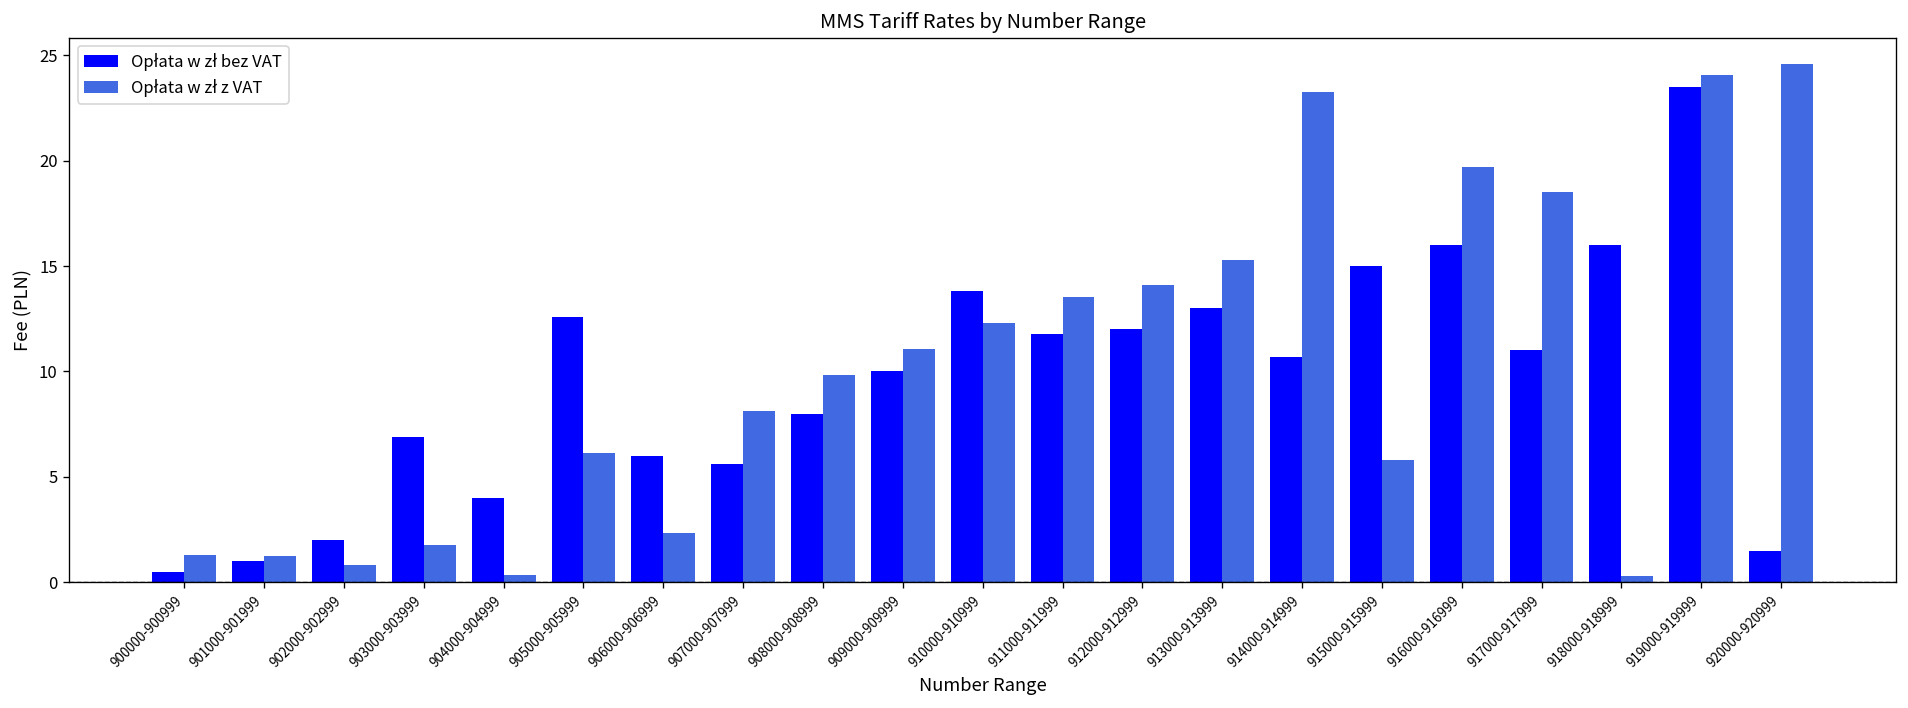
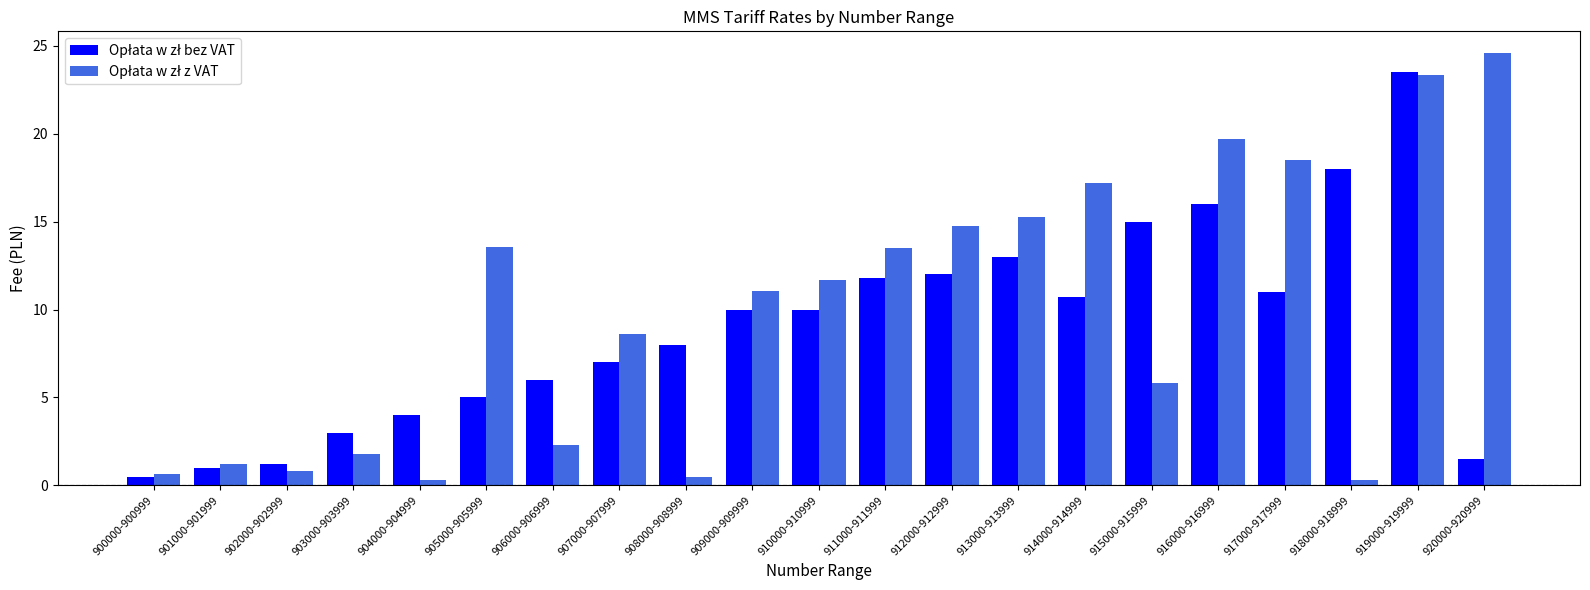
Opłata w zł z VAT, 900000-900999: 1.3 -> 0.6
Opłata w zł bez VAT, 902000-902999: 2.0 -> 1.2
Opłata w zł bez VAT, 903000-903999: 6.9 -> 3.0
Opłata w zł bez VAT, 905000-905999: 12.6 -> 5.0
Opłata w zł z VAT, 905000-905999: 6.2 -> 13.5
Opłata w zł bez VAT, 907000-907999: 5.6 -> 7.0
Opłata w zł z VAT, 907000-907999: 8.1 -> 8.6
Opłata w zł z VAT, 908000-908999: 9.8 -> 0.5
Opłata w zł bez VAT, 910000-910999: 13.8 -> 10.0
Opłata w zł z VAT, 910000-910999: 12.3 -> 11.7
Opłata w zł z VAT, 912000-912999: 14.1 -> 14.8
Opłata w zł z VAT, 914000-914999: 23.3 -> 17.2
Opłata w zł bez VAT, 918000-918999: 16 -> 18
Opłata w zł z VAT, 919000-919999: 24.1 -> 23.4
